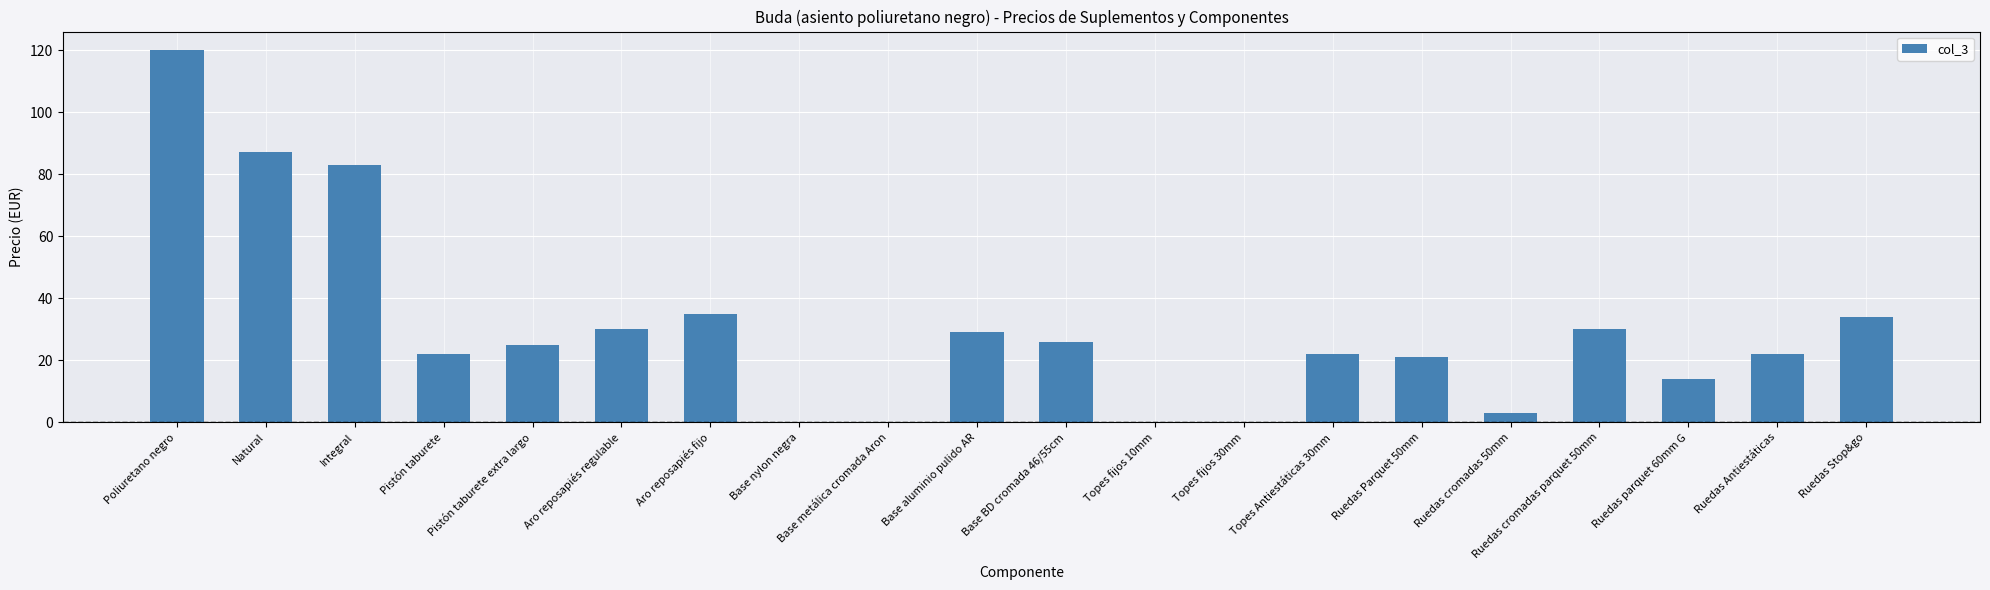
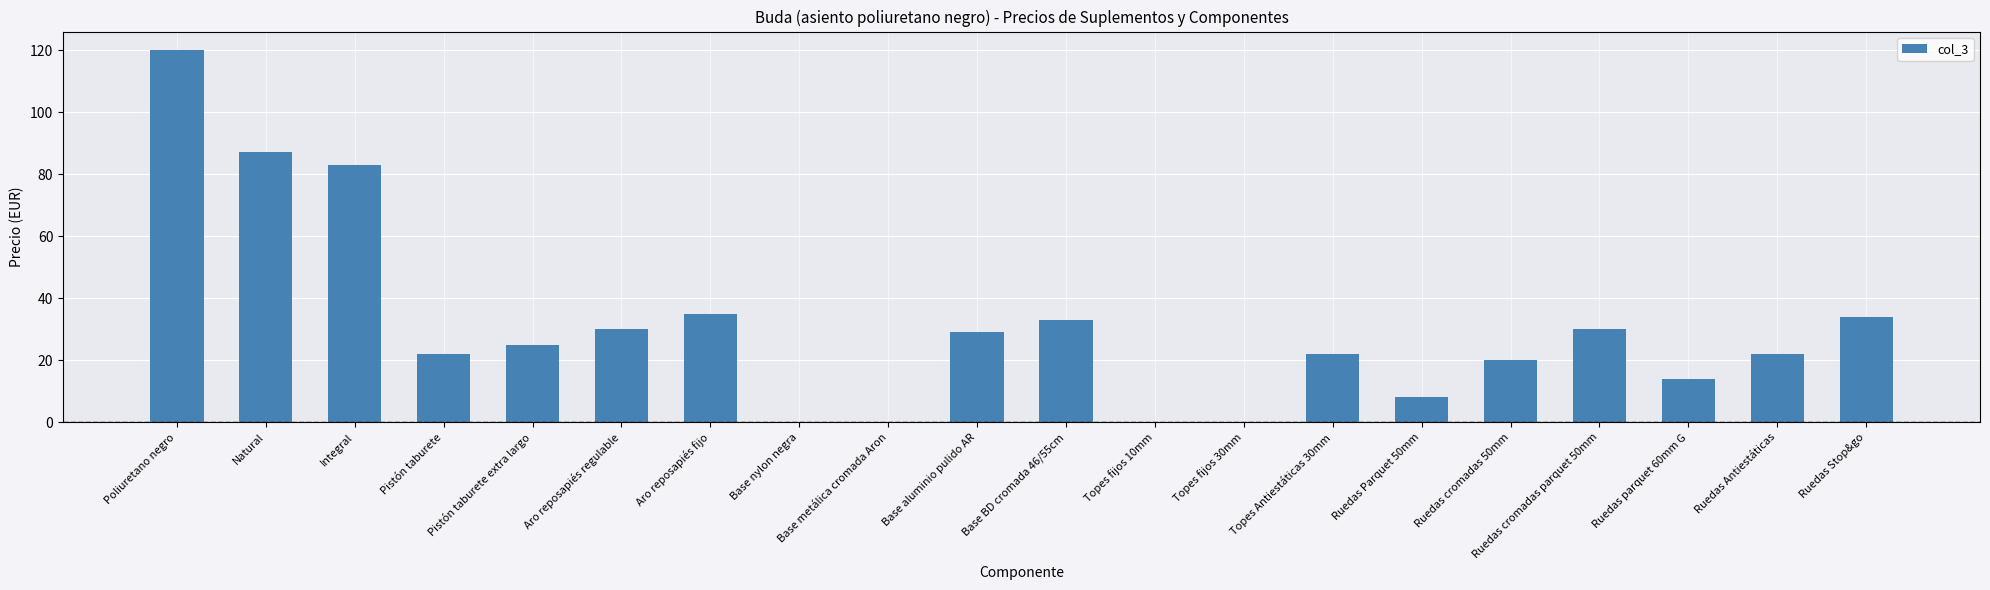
Base BD cromada 46/55cm: 26 -> 33
Ruedas Parquet 50mm: 21 -> 8
Ruedas cromadas 50mm: 3 -> 20
